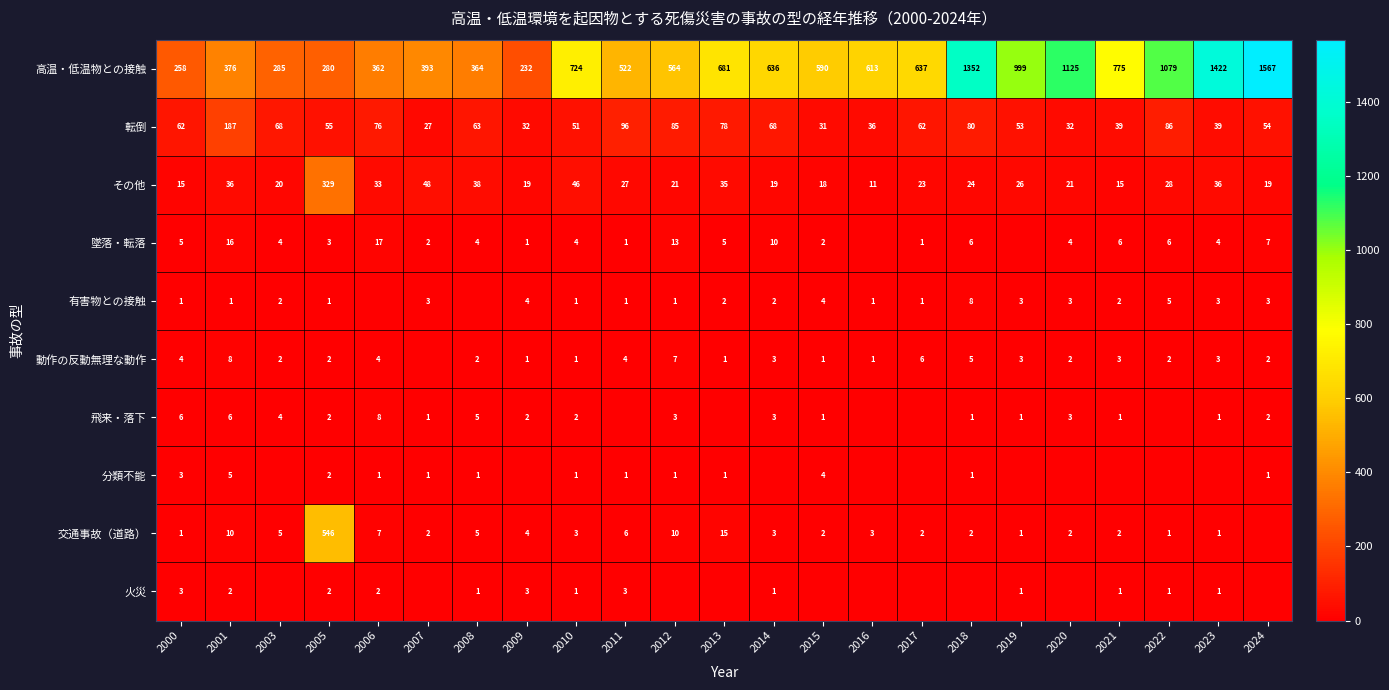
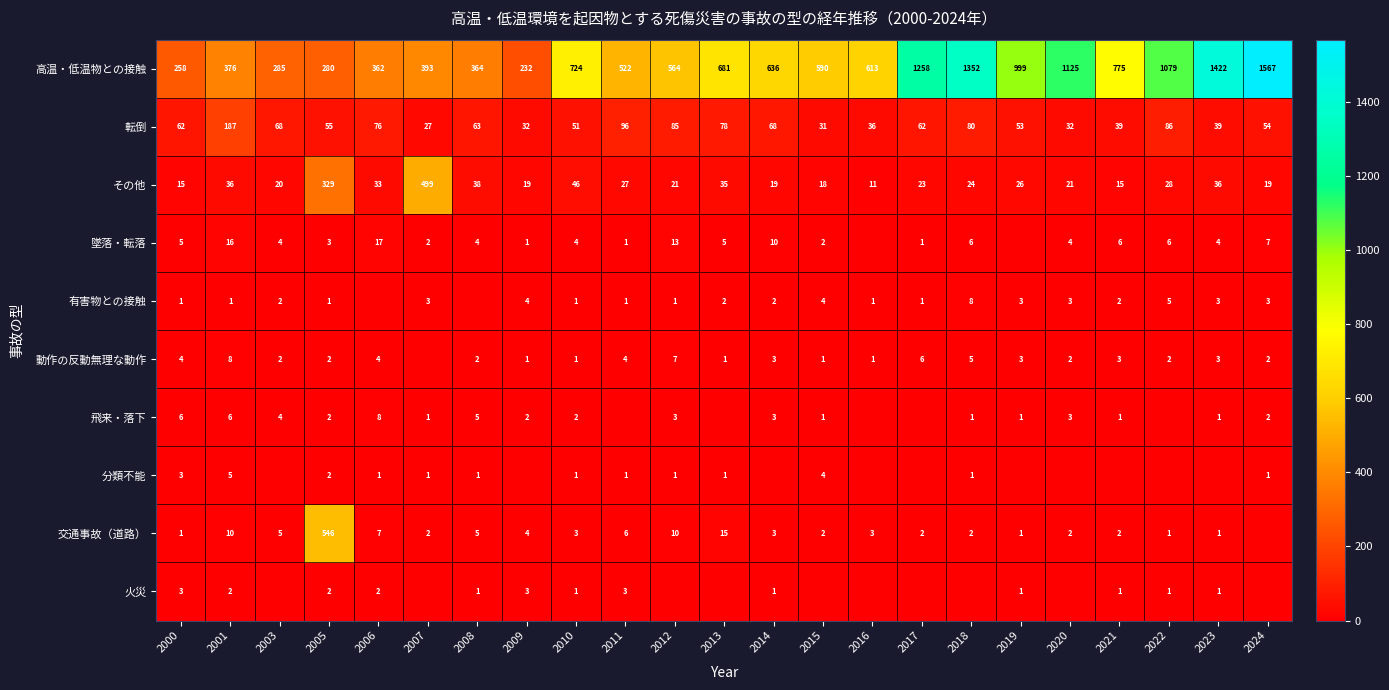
高温・低温物との接触, 2017: 637 -> 1258
その他, 2007: 48 -> 499
